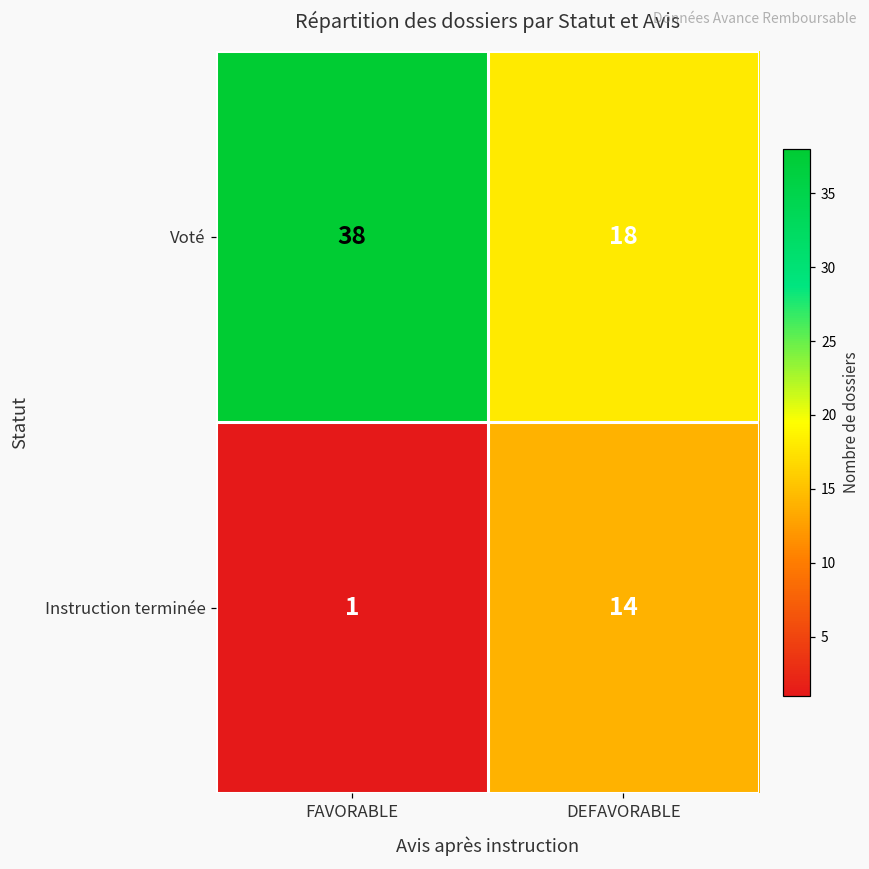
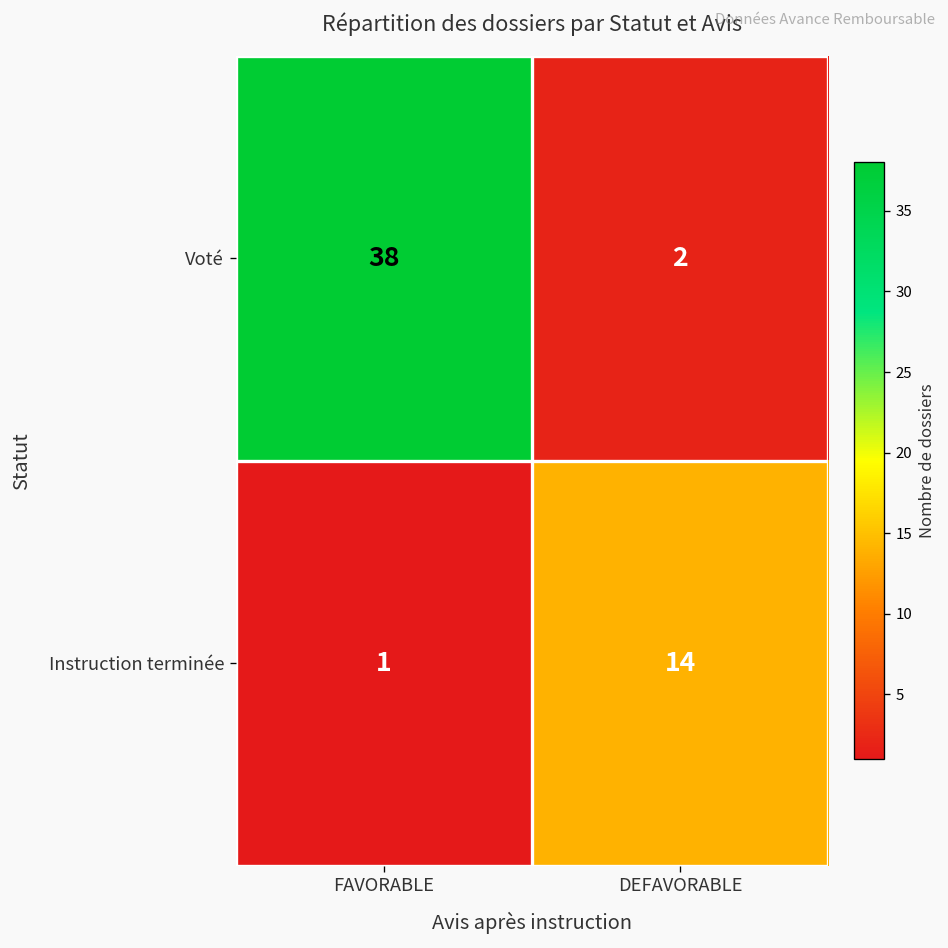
Voté, DEFAVORABLE: 18 -> 2
